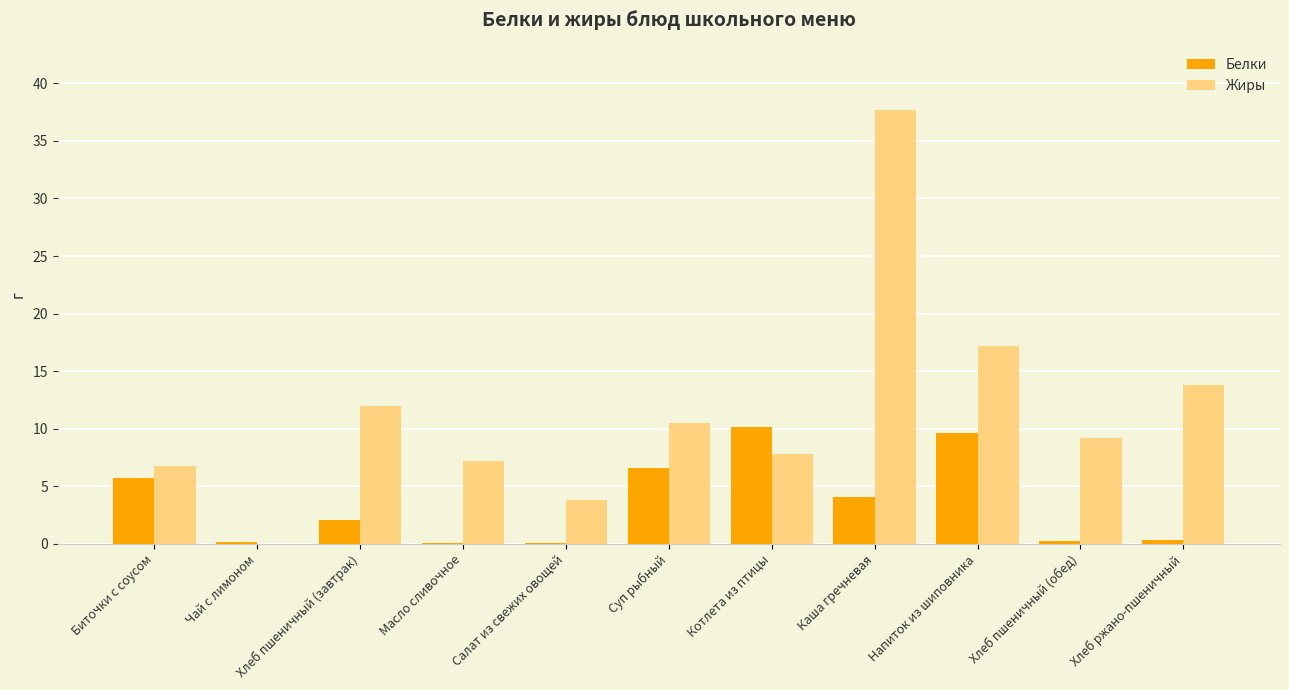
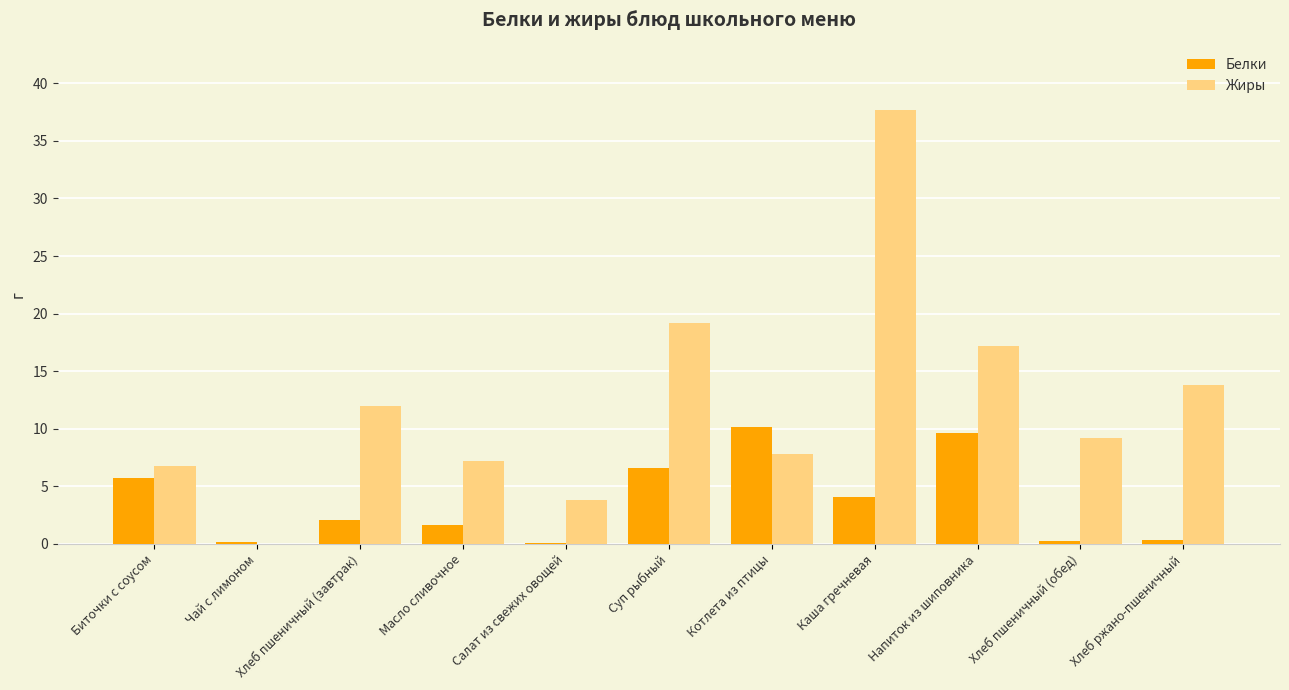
Белки, Масло сливочное: 0.1 -> 1.6
Жиры, Суп рыбный: 10.5 -> 19.2
